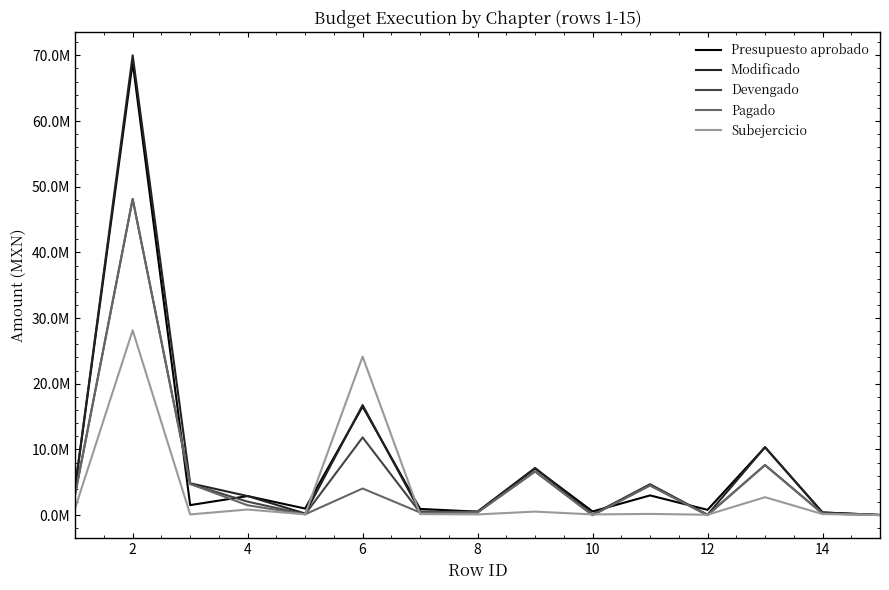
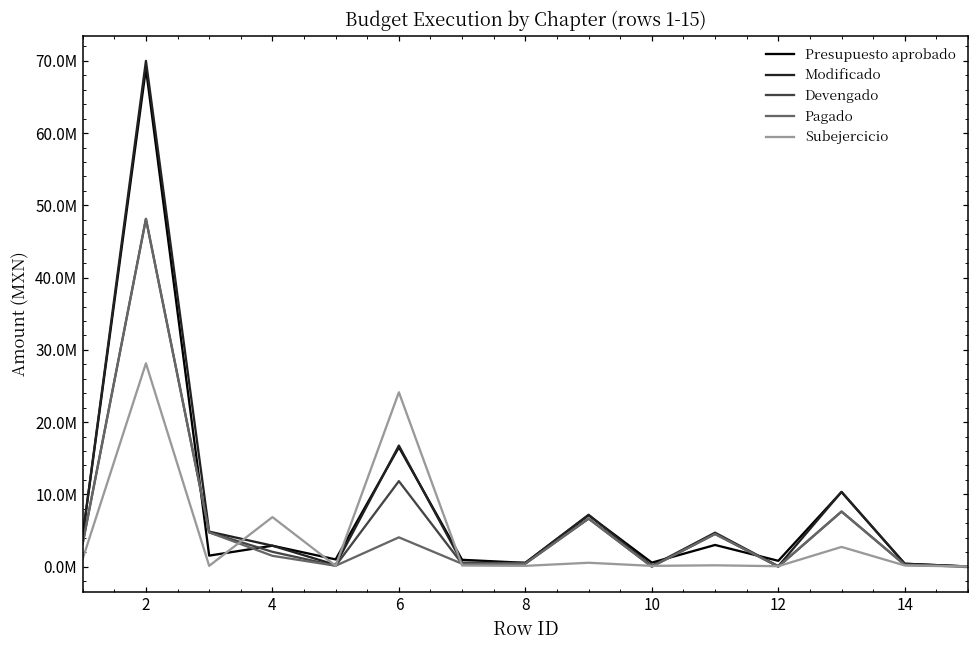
Subejercicio, 4: 1000000 -> 7000000
